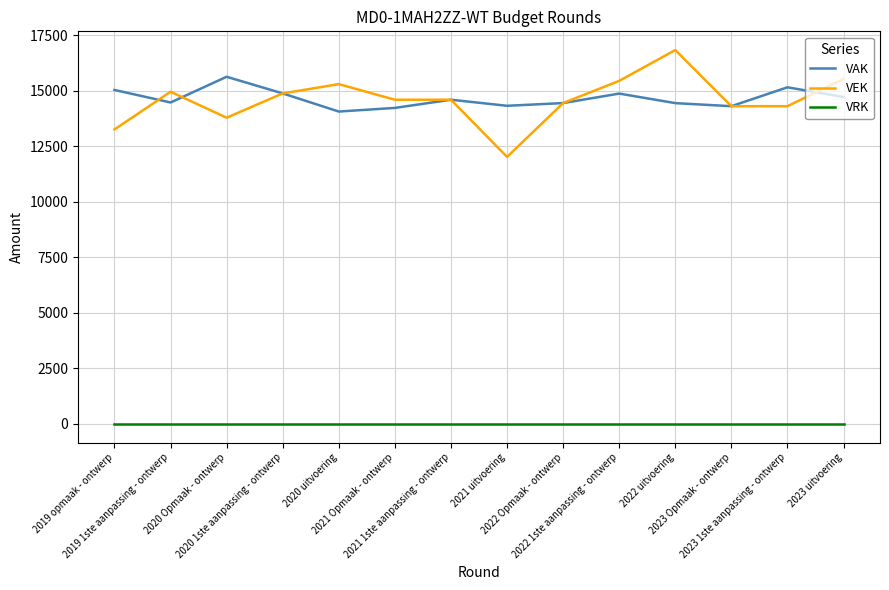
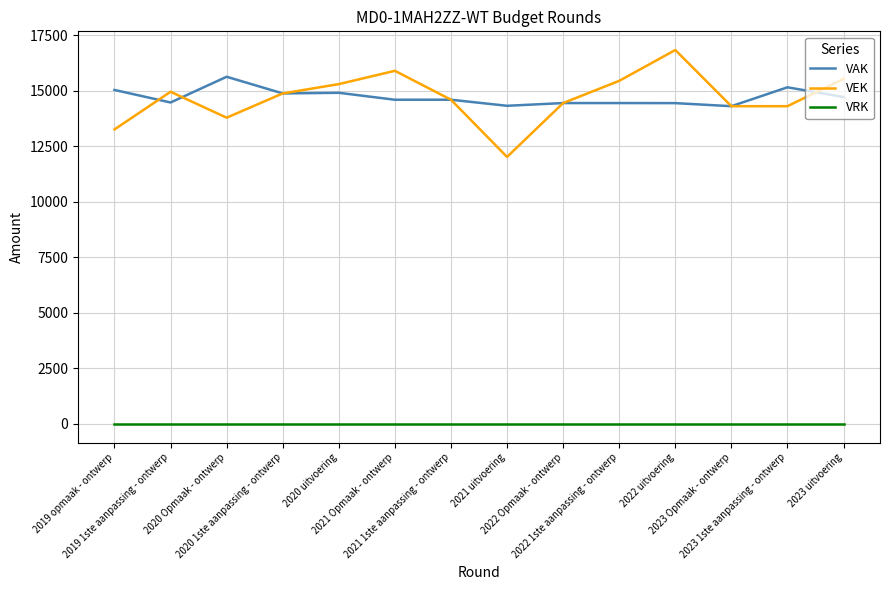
VAK, 2020 uitvoering: 14100 -> 14900
VAK, 2021 Opmaak - ontwerp: 14200 -> 14600
VEK, 2021 Opmaak - ontwerp: 14600 -> 15900
VAK, 2022 1ste aanpassing - ontwerp: 14900 -> 14400
